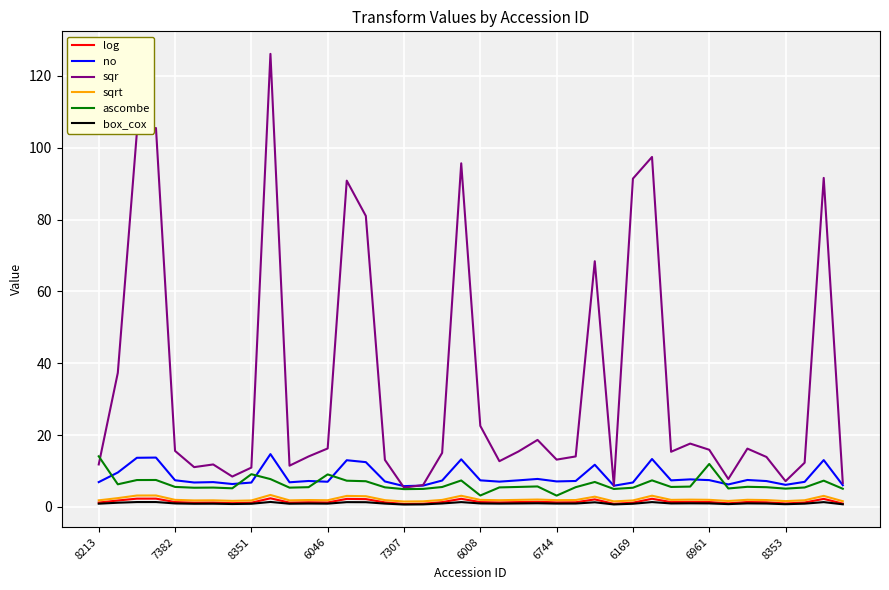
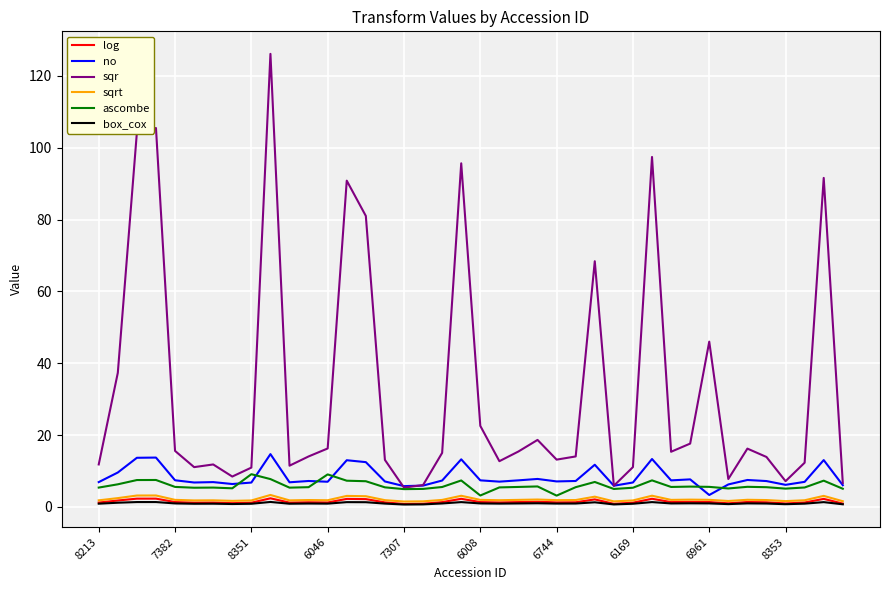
ascombe, 8213: 14 -> 5
sqr, 6169: 91 -> 11
no, 6961: 7 -> 3
sqr, 6961: 16 -> 46
ascombe, 6961: 12 -> 6
